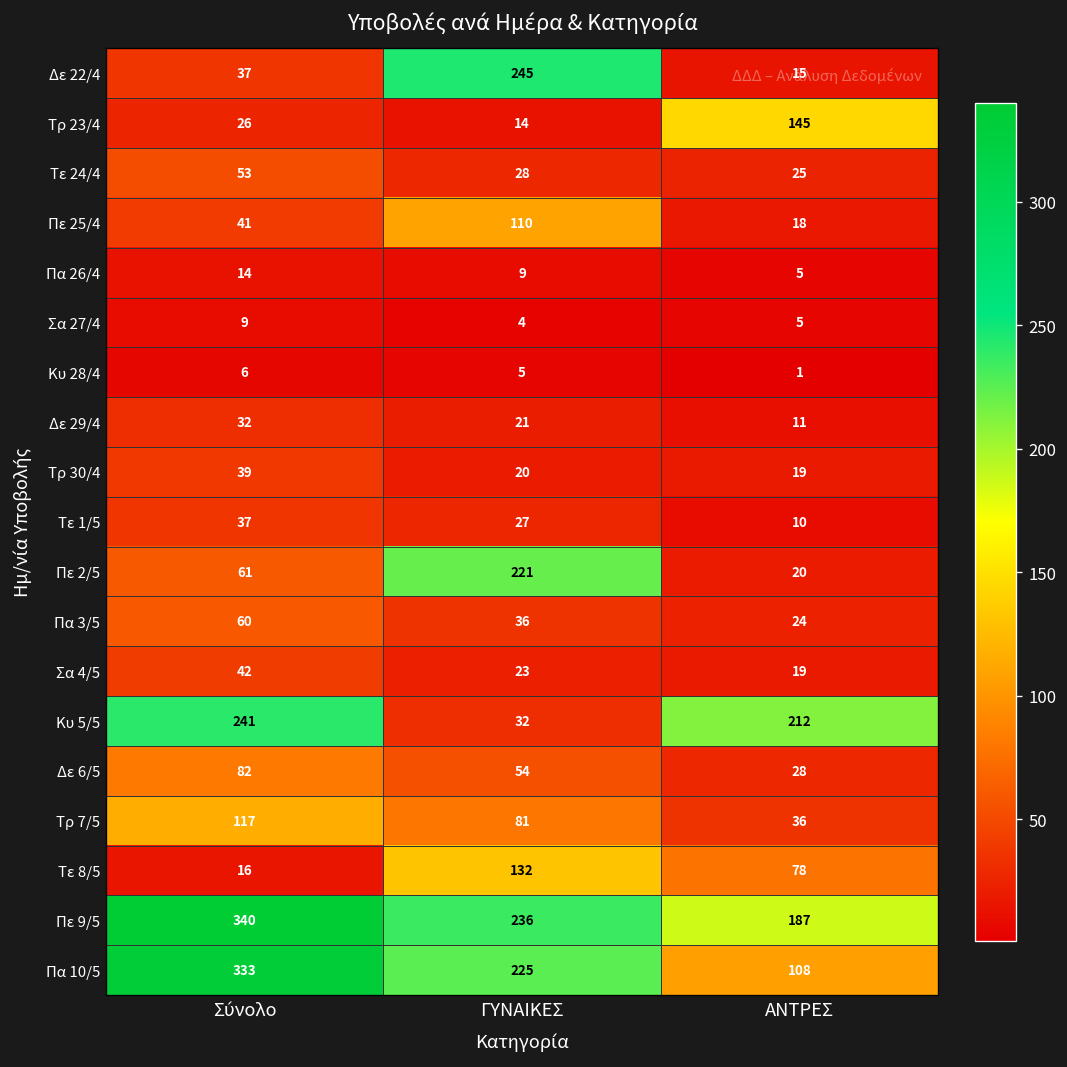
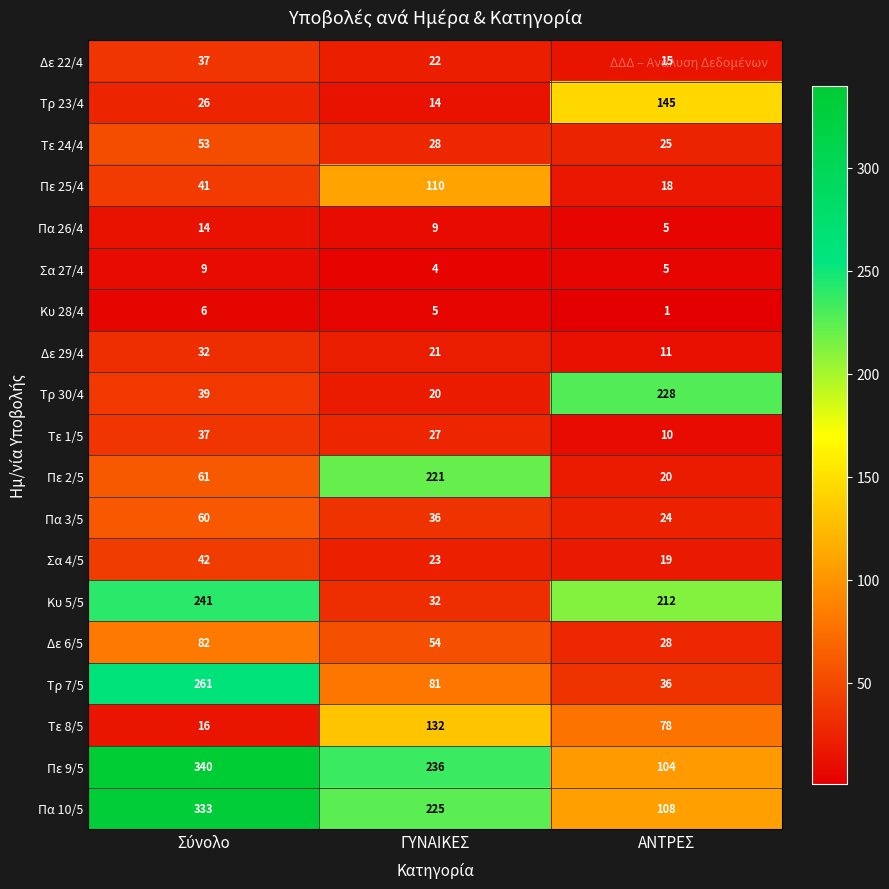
Δε 22/4, ΓΥΝΑΙΚΕΣ: 245 -> 22
Τρ 30/4, ΑΝΤΡΕΣ: 19 -> 228
Τρ 7/5, Σύνολο: 117 -> 261
Πε 9/5, ΑΝΤΡΕΣ: 187 -> 104
